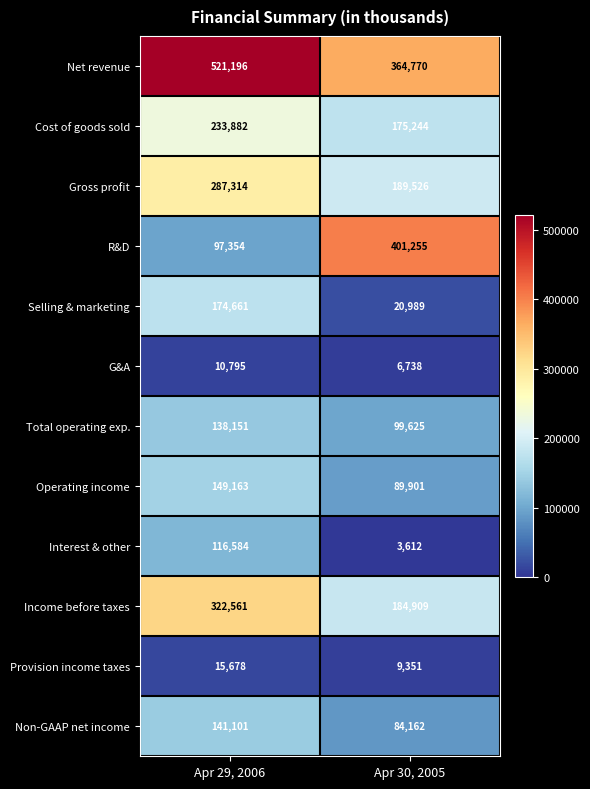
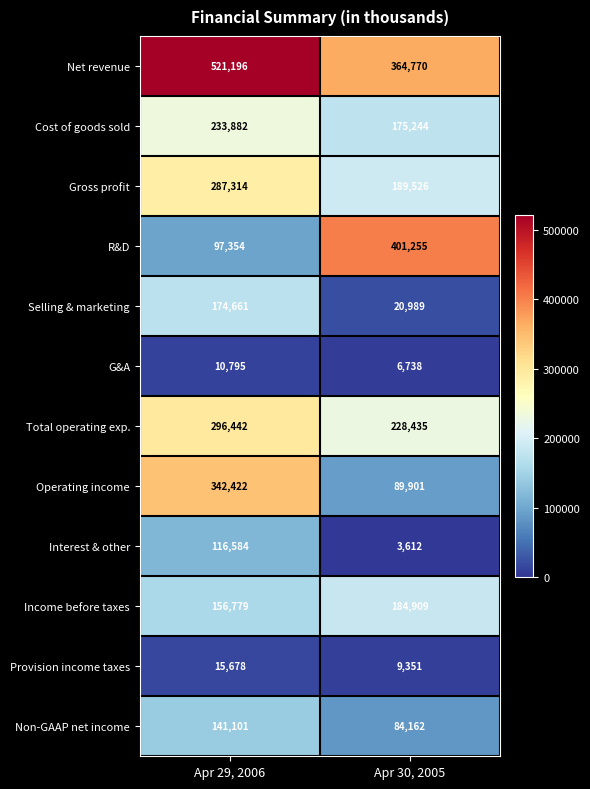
Total operating exp., Apr 29, 2006: 138,151 -> 296,442
Total operating exp., Apr 30, 2005: 99,625 -> 228,435
Operating income, Apr 29, 2006: 149,163 -> 342,422
Income before taxes, Apr 29, 2006: 322,561 -> 156,779
